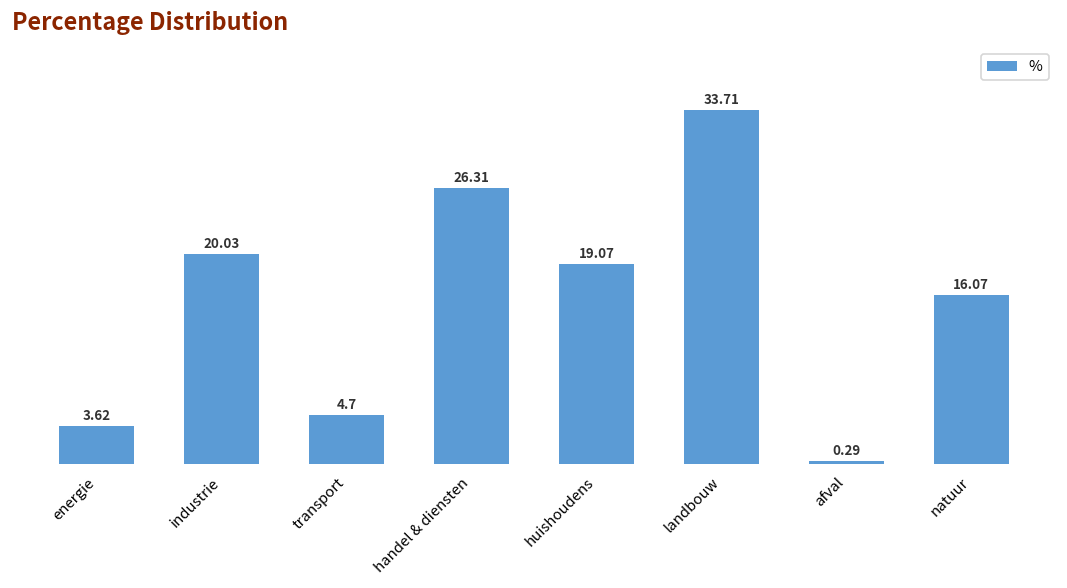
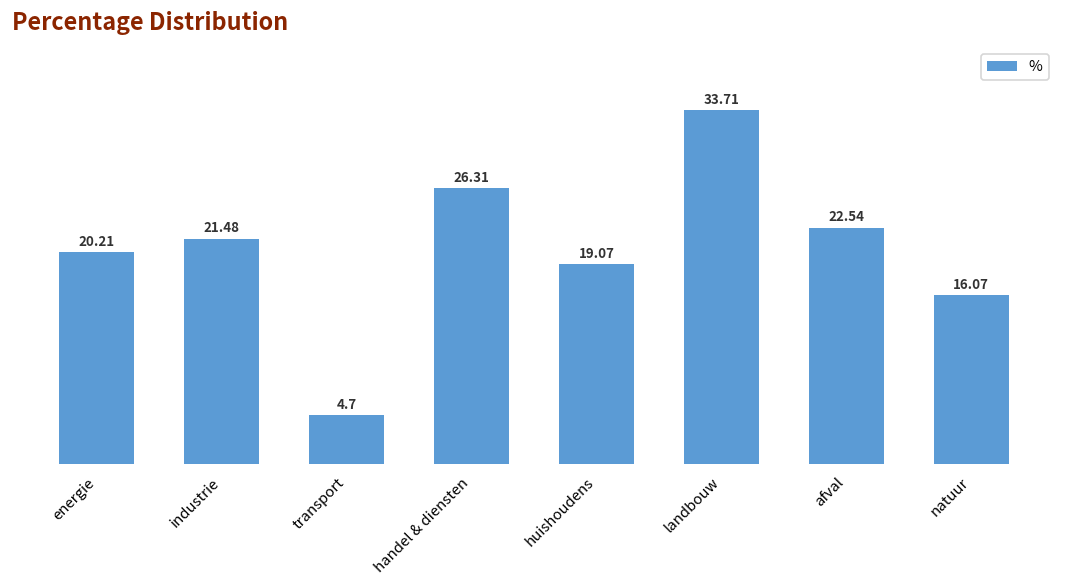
energie: 3.62 -> 20.21
industrie: 20.03 -> 21.48
afval: 0.29 -> 22.54
